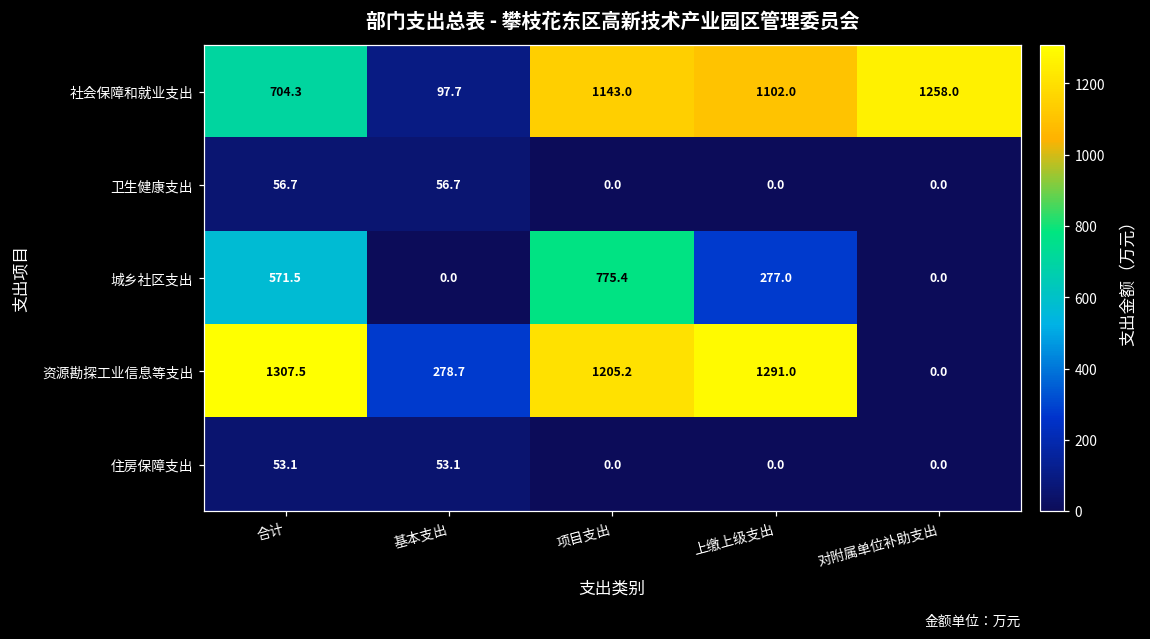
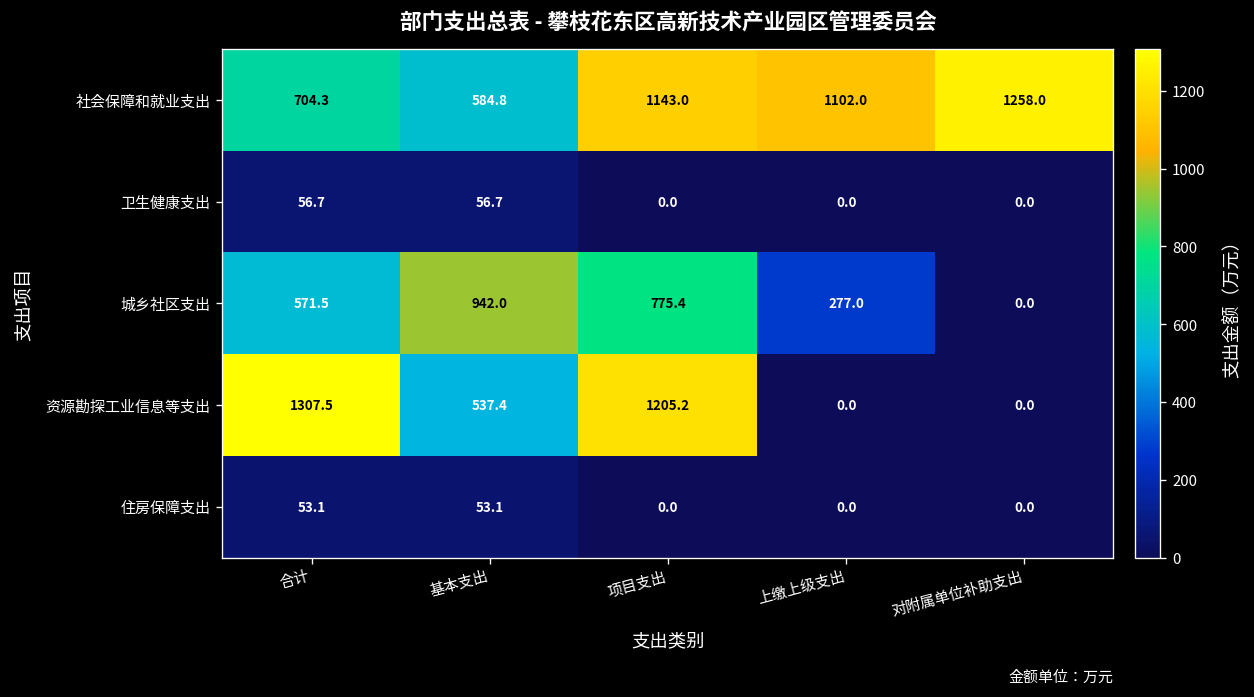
社会保障和就业支出, 基本支出: 97.7 -> 584.8
城乡社区支出, 基本支出: 0.0 -> 942.0
资源勘探工业信息等支出, 基本支出: 278.7 -> 537.4
资源勘探工业信息等支出, 上缴上级支出: 1291.0 -> 0.0
